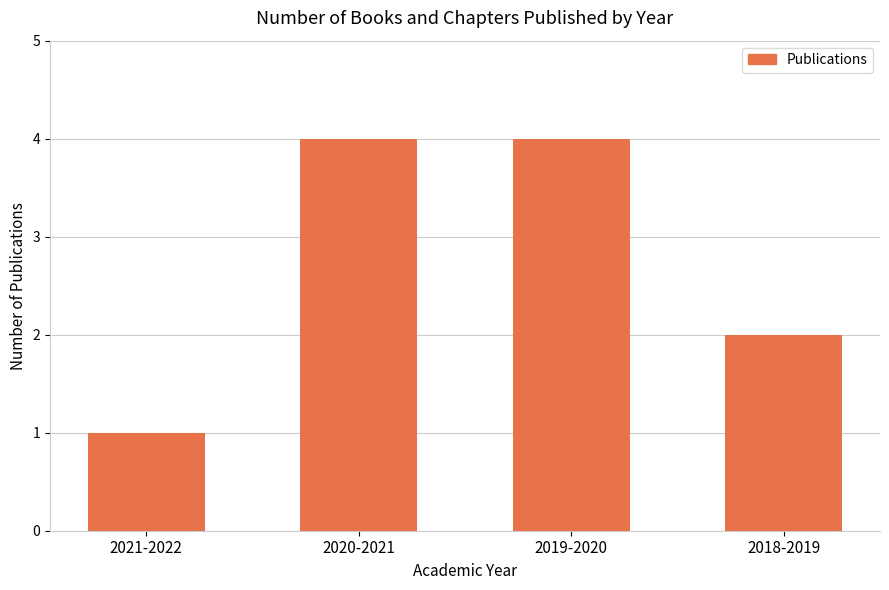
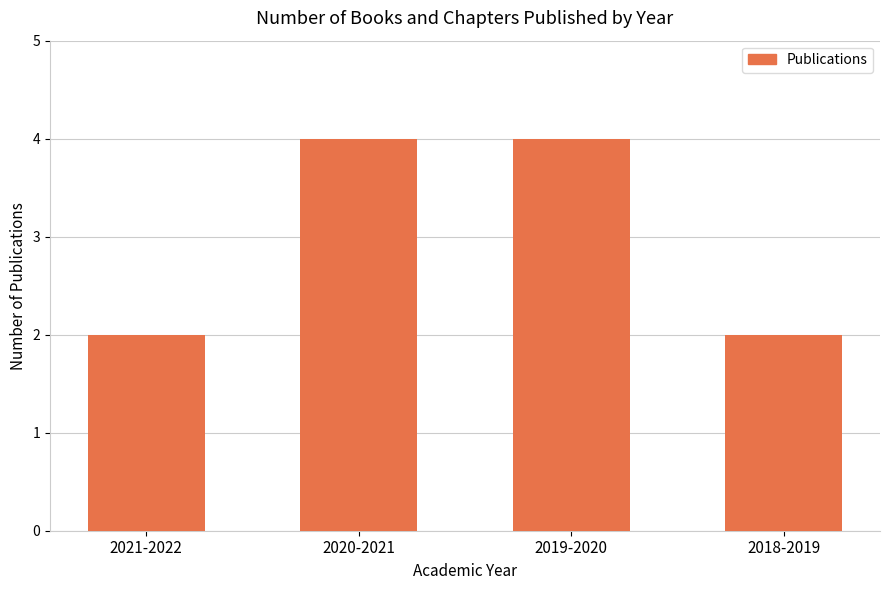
2021-2022: 1 -> 2
